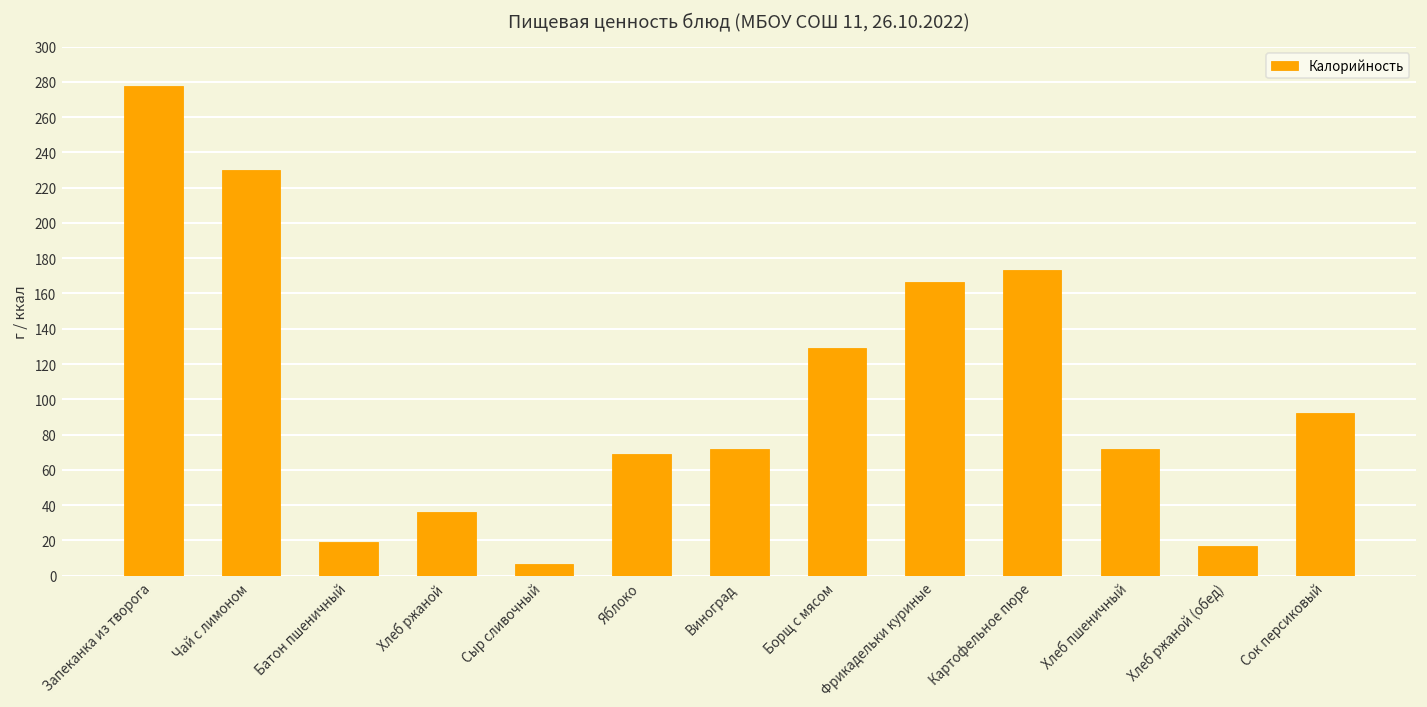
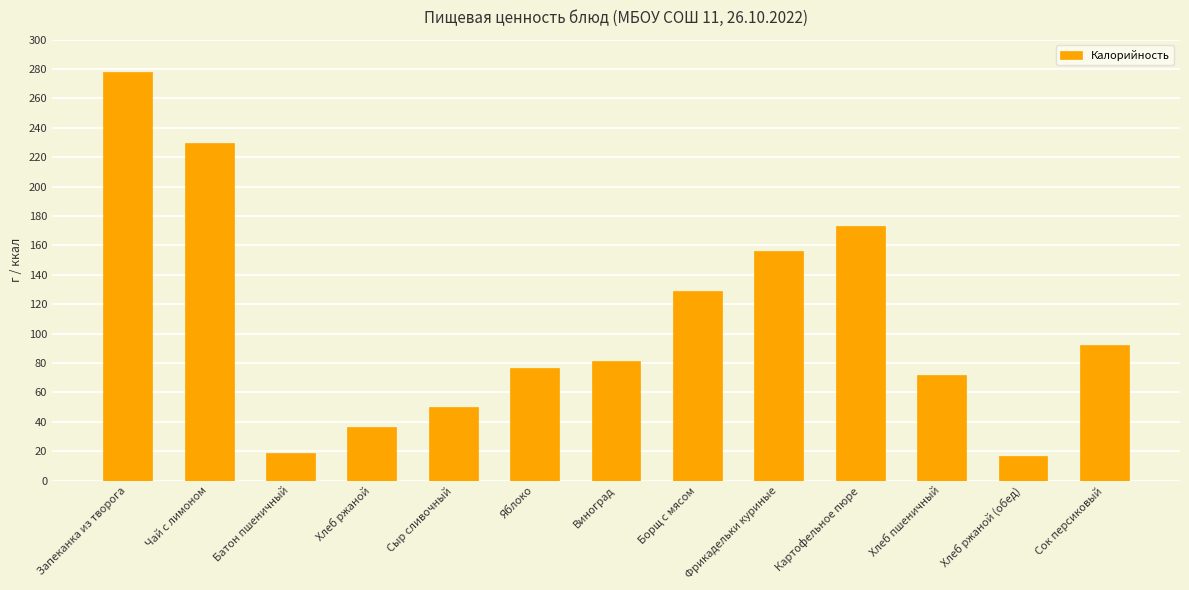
Сыр сливочный: 6 -> 50
Яблоко: 69 -> 77
Виноград: 72 -> 81
Фрикадельки куриные: 167 -> 156
